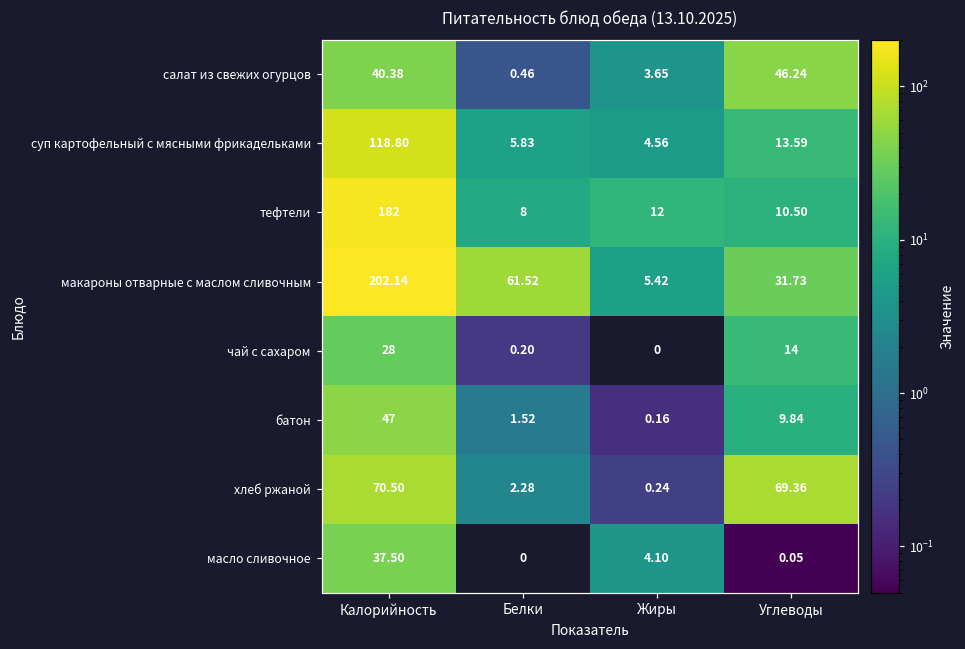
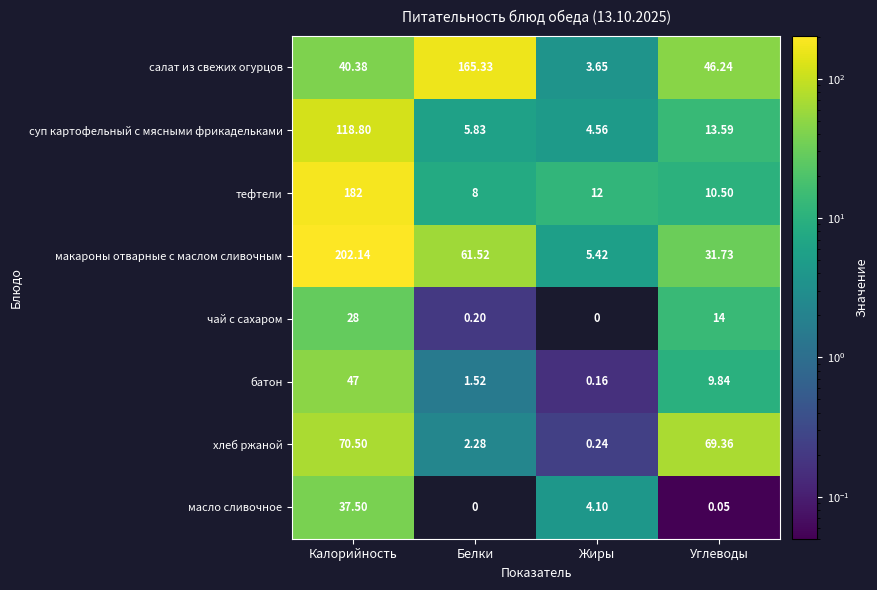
салат из свежих огурцов, Белки: 0.46 -> 165.33
